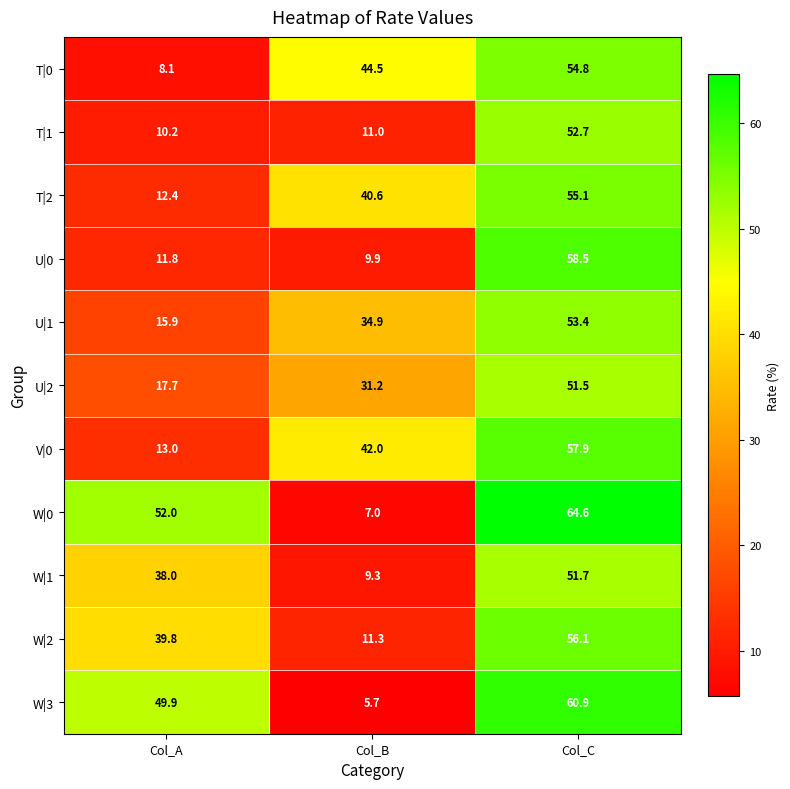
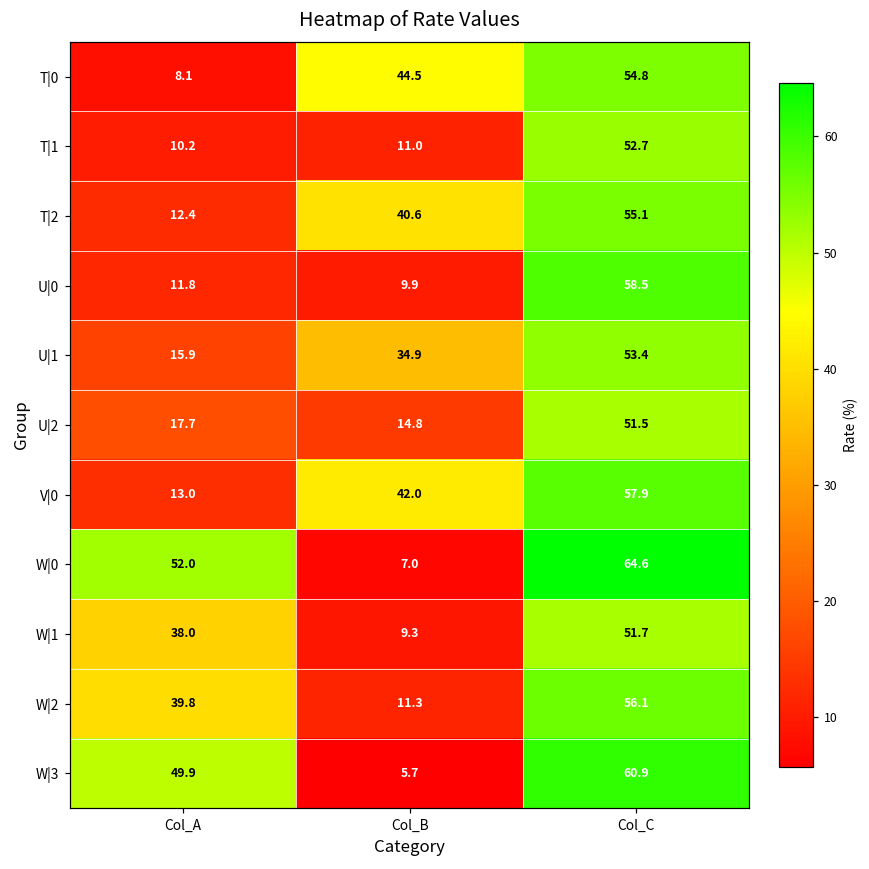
U|2, Col_B: 31.2 -> 14.8
